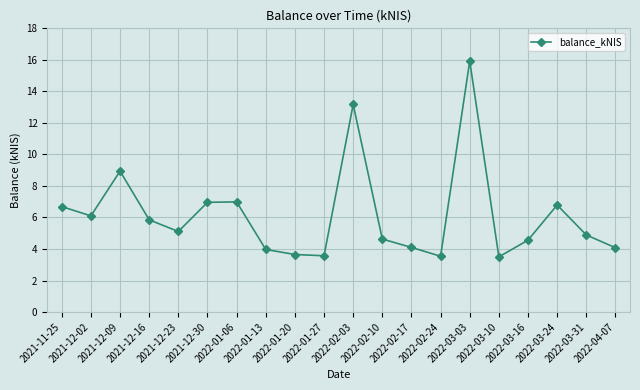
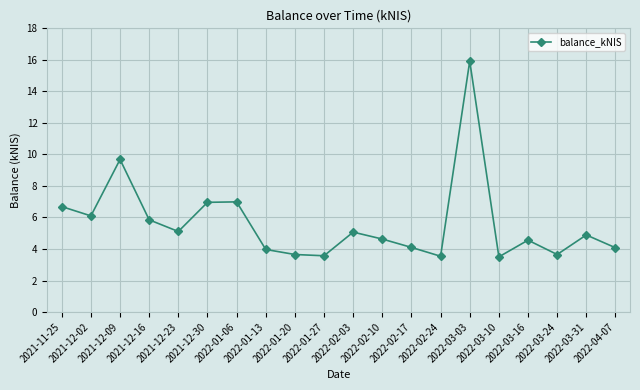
2021-12-09: 8.9 -> 9.7
2022-02-03: 13.2 -> 5.1
2022-03-24: 6.8 -> 3.7
